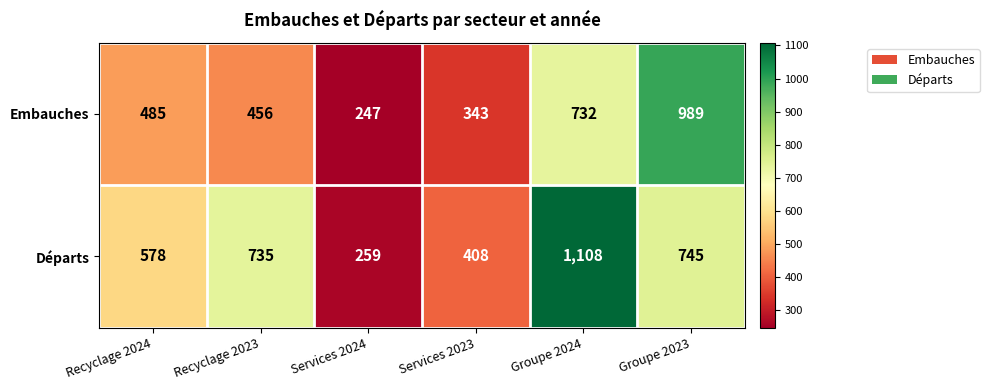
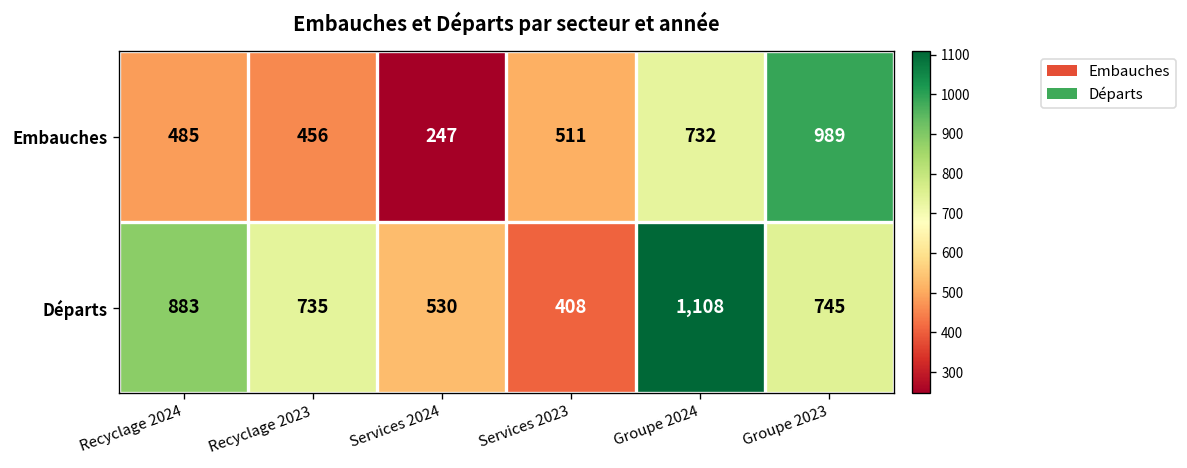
Embauches, Services 2023: 343 -> 511
Départs, Recyclage 2024: 578 -> 883
Départs, Services 2024: 259 -> 530
